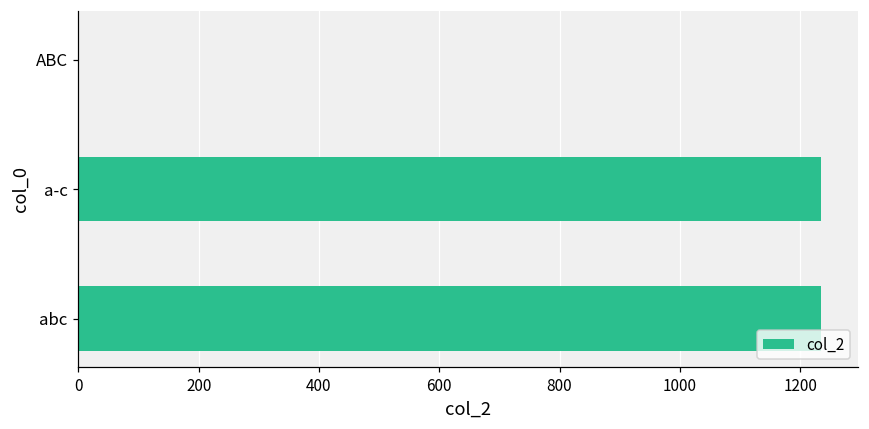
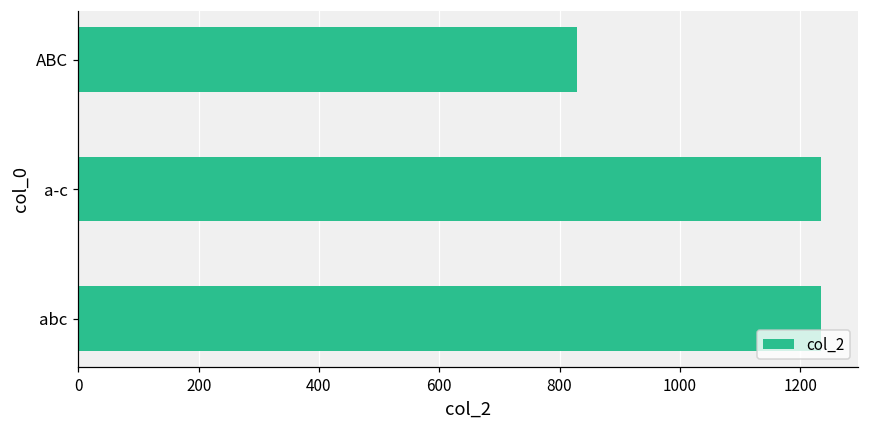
ABC: 0 -> 830
